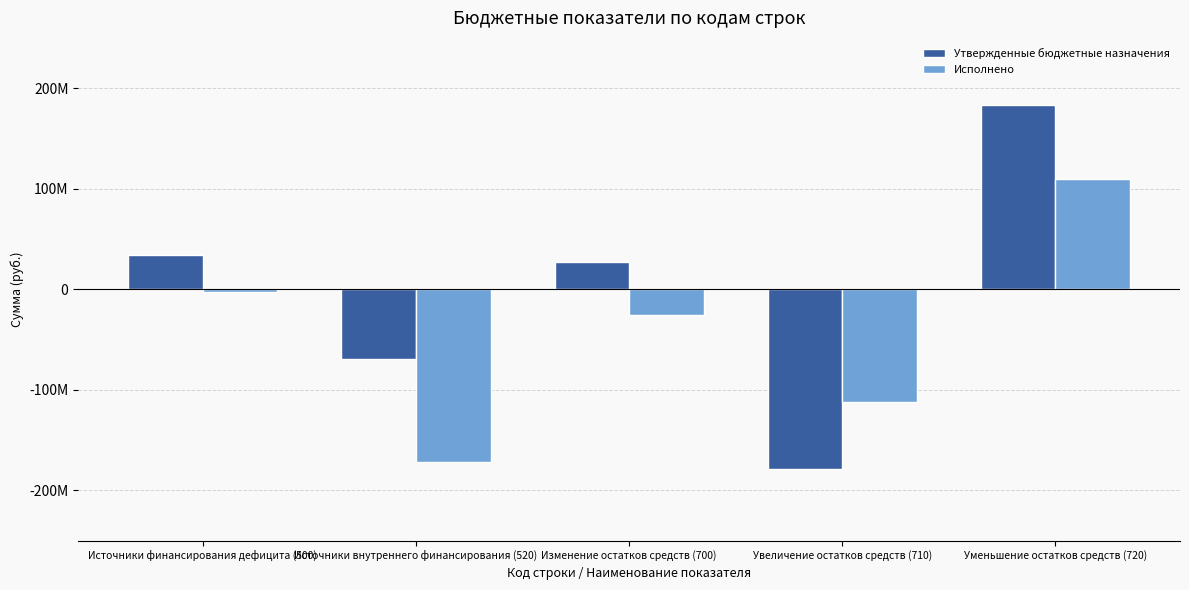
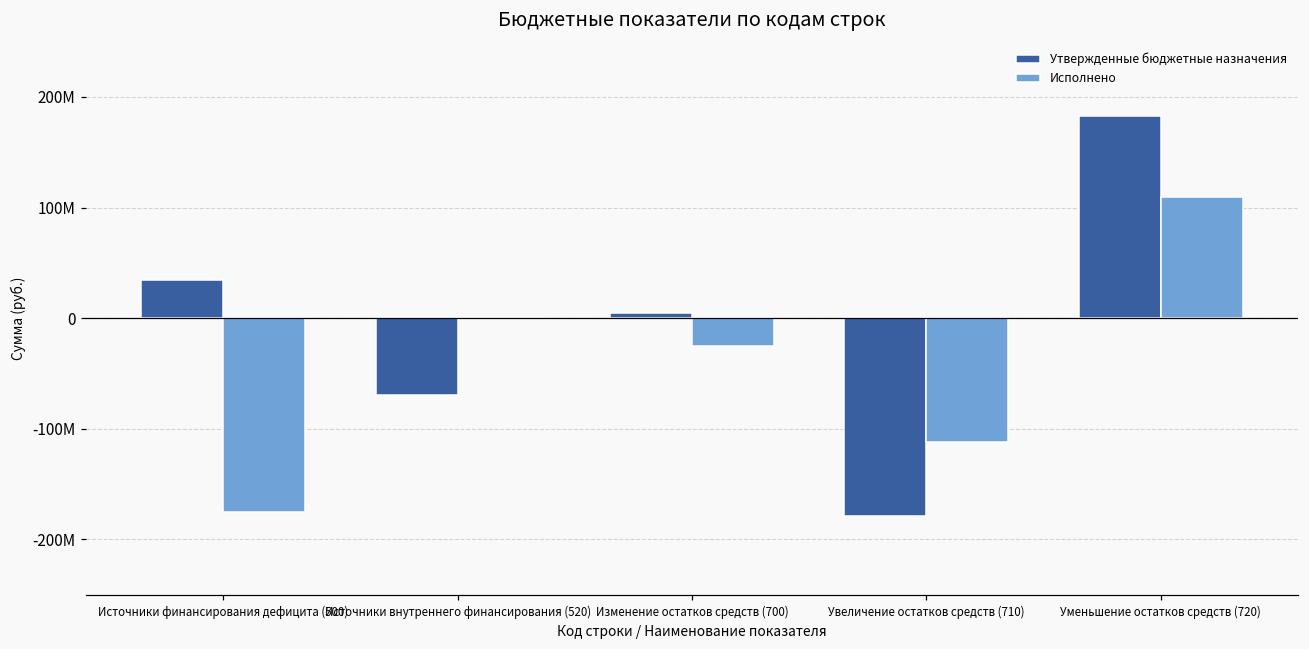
Исполнено, Источники финансирования дефицита (500): -3000000 -> -175000000
Исполнено, Источники внутреннего финансирования (520): -172000000 -> 0
Утвержденные бюджетные назначения, Изменение остатков средств (700): 28000000 -> 4000000
